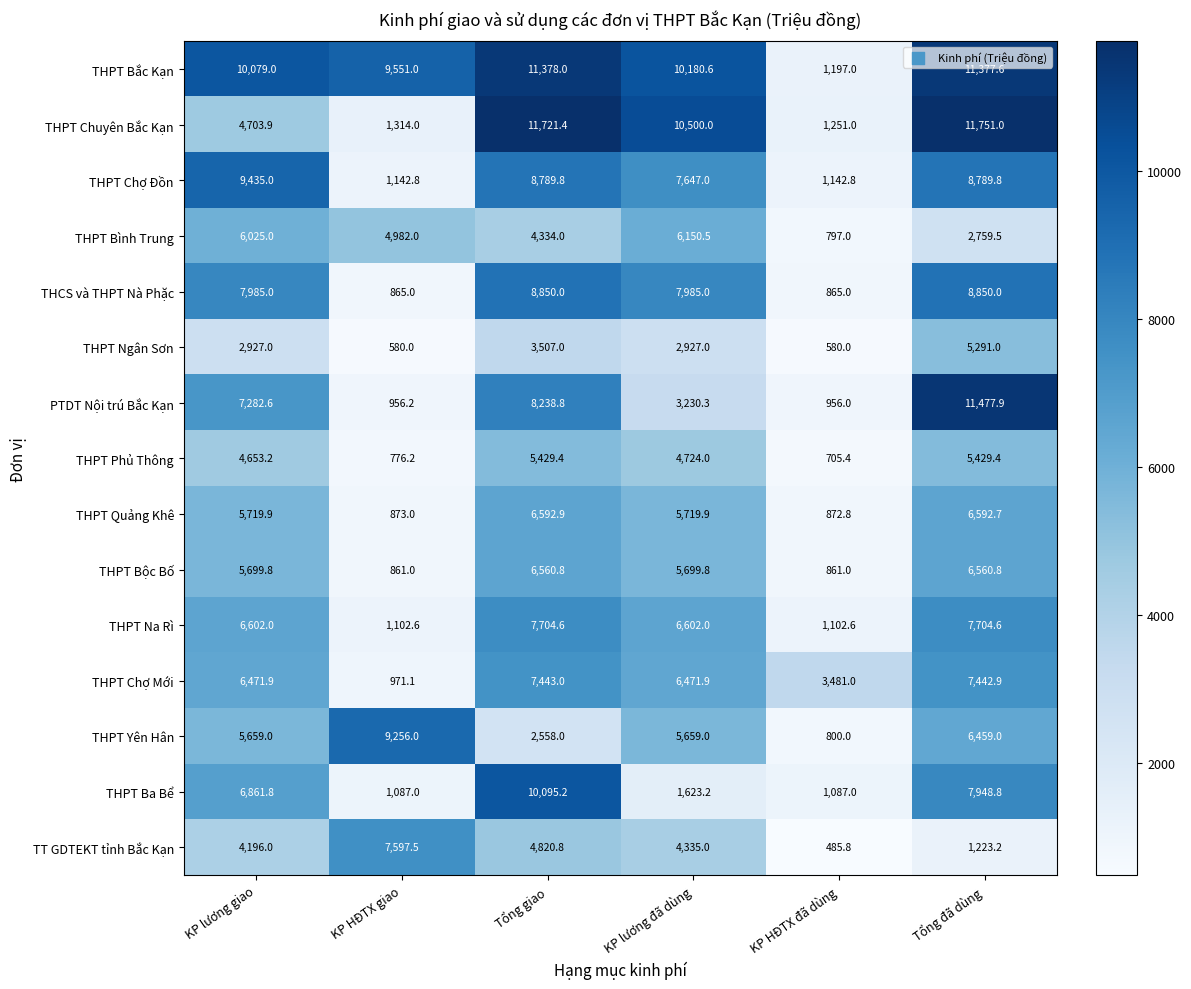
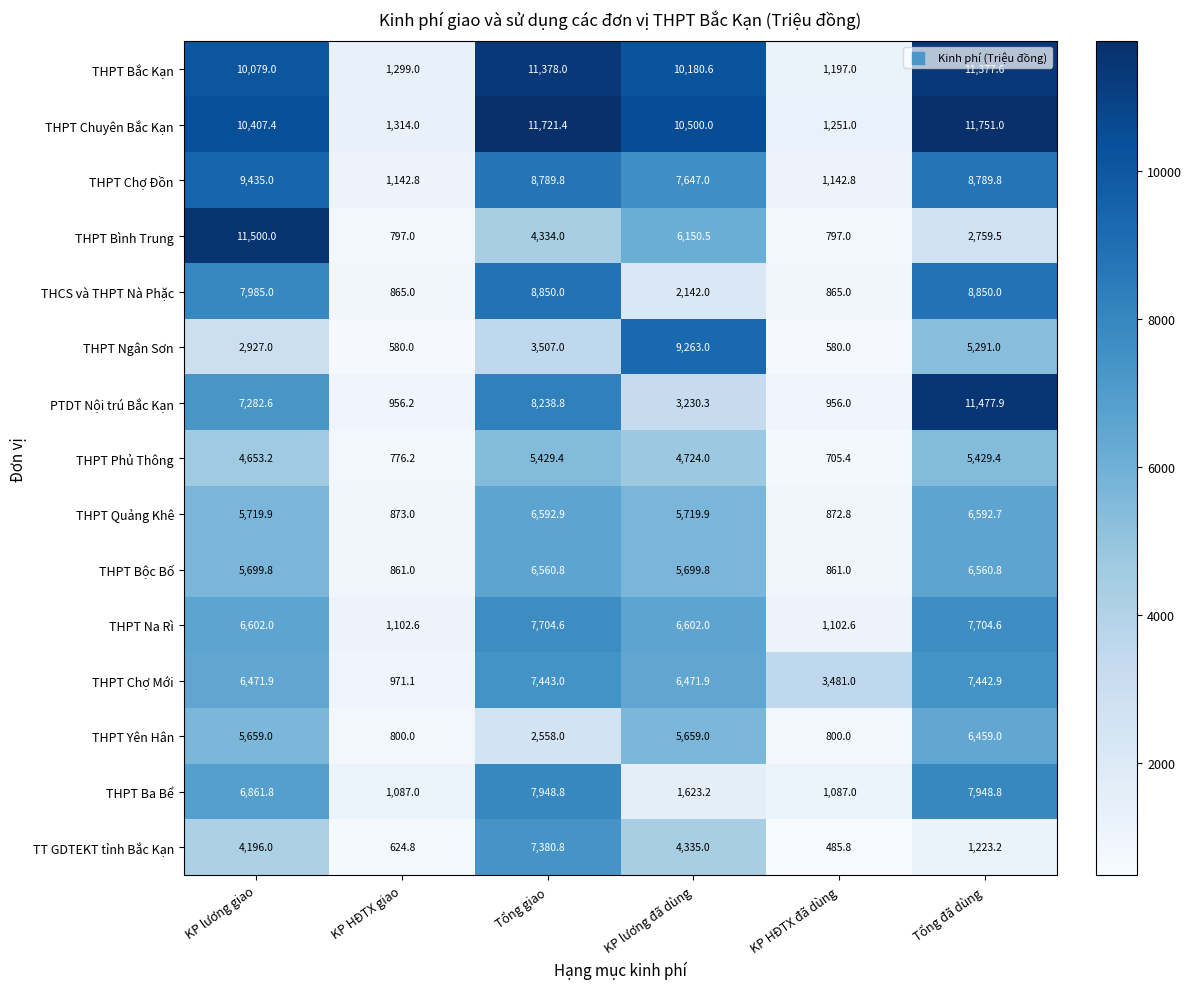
THPT Bắc Kạn, KP HĐTX giao: 9,551.0 -> 1,299.0
THPT Chuyên Bắc Kạn, KP lương giao: 4,703.9 -> 10,407.4
THPT Bình Trung, KP lương giao: 6,025.0 -> 11,500.0
THPT Bình Trung, KP HĐTX giao: 4,982.0 -> 797.0
THCS và THPT Nà Phặc, KP lương đã dùng: 7,985.0 -> 2,142.0
THPT Ngân Sơn, KP lương đã dùng: 2,927.0 -> 9,263.0
THPT Yên Hân, KP HĐTX giao: 9,256.0 -> 800.0
THPT Ba Bể, Tổng giao: 10,095.2 -> 7,948.8
TT GDTEKT tỉnh Bắc Kạn, KP HĐTX giao: 7,597.5 -> 624.8
TT GDTEKT tỉnh Bắc Kạn, Tổng giao: 4,820.8 -> 7,380.8
